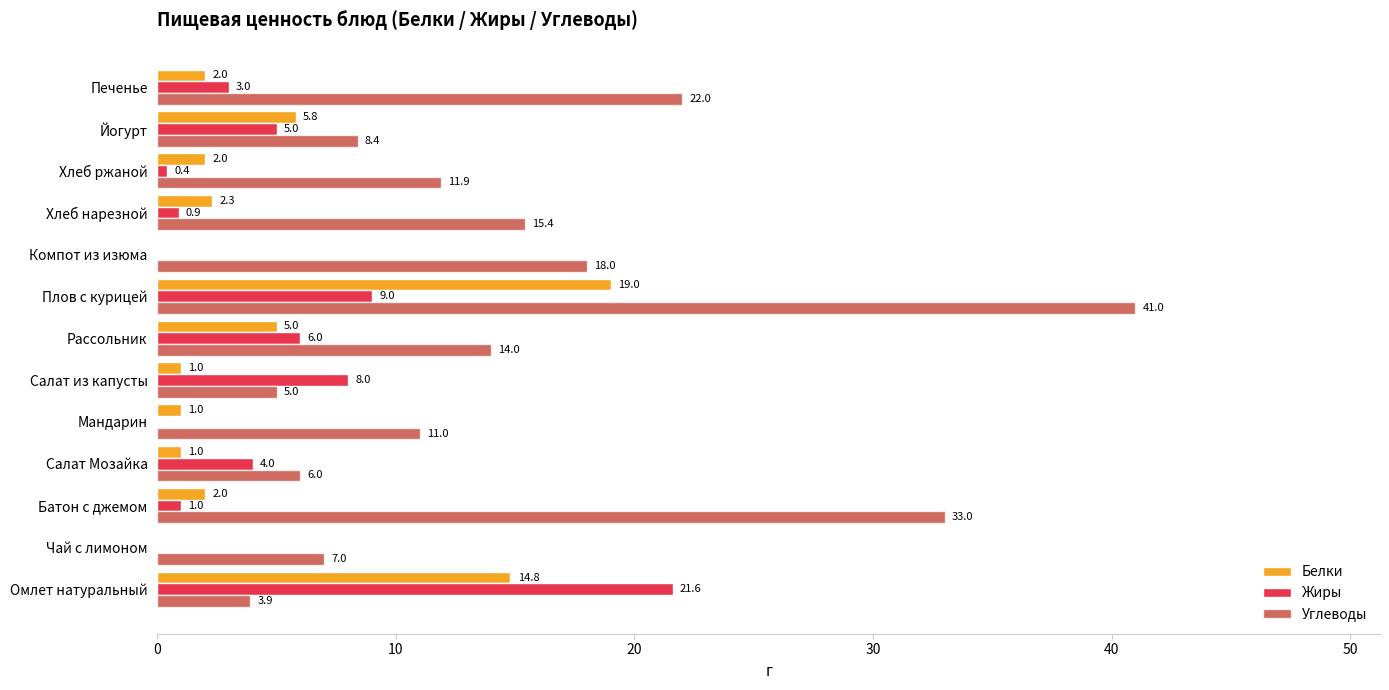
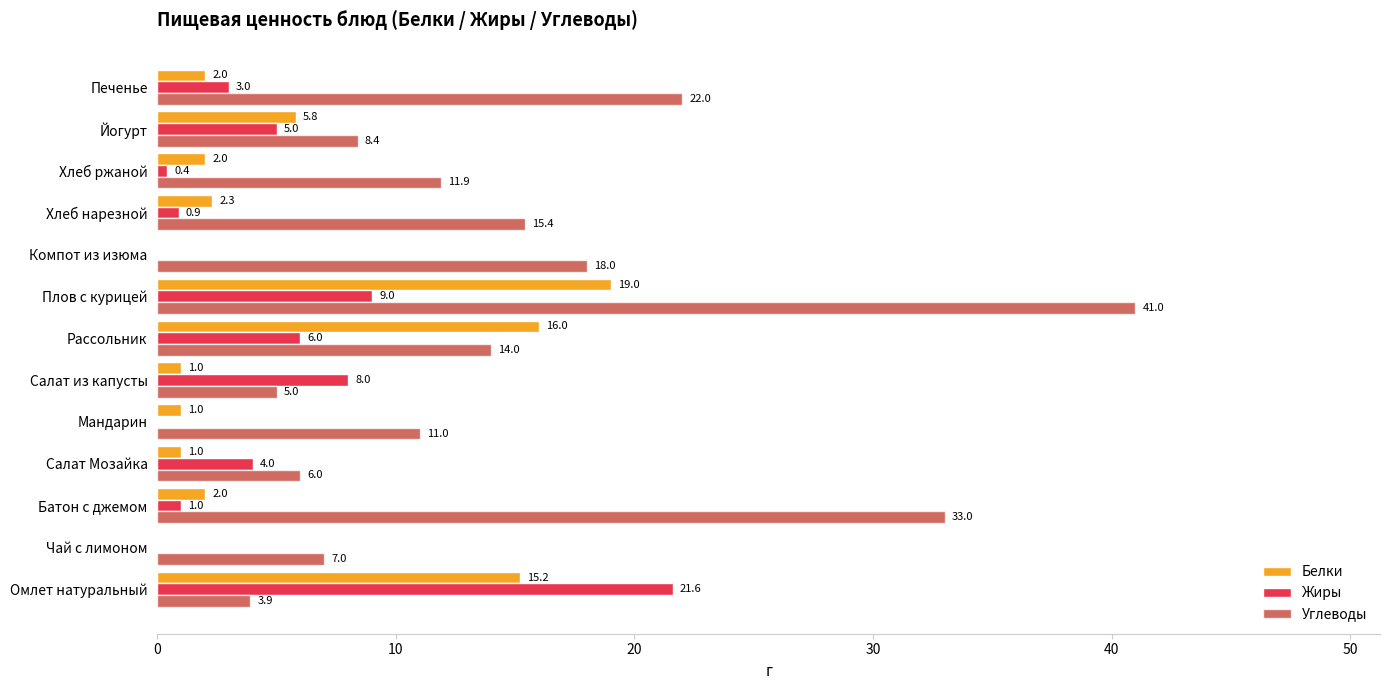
Белки, Рассольник: 5.0 -> 16.0
Белки, Омлет натуральный: 14.8 -> 15.2
